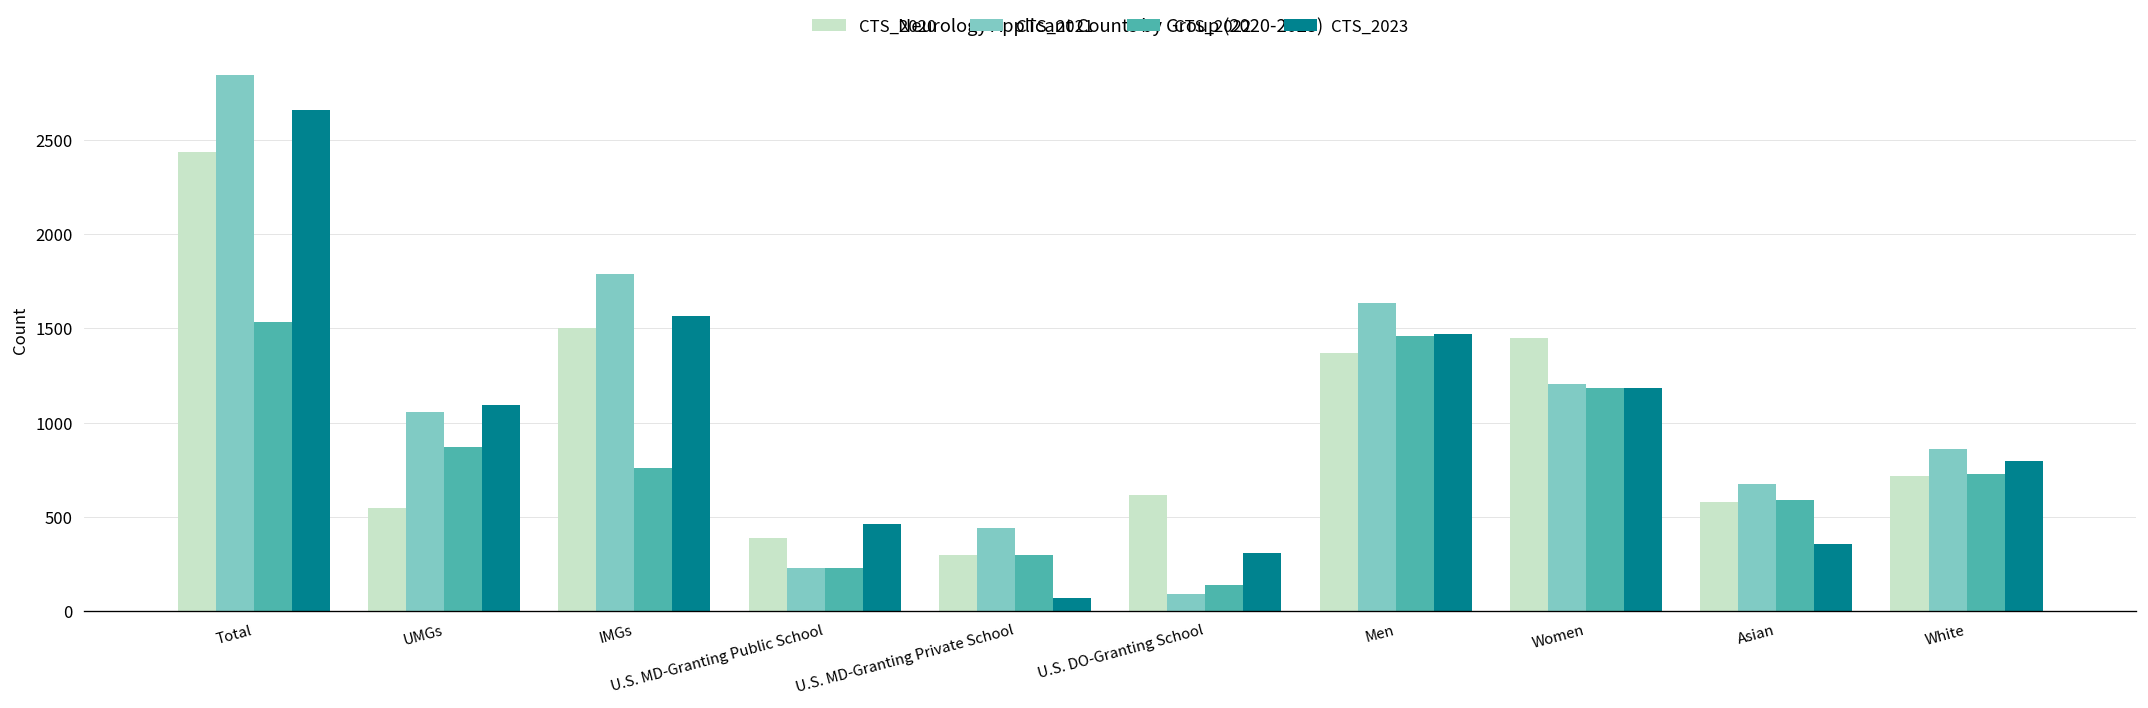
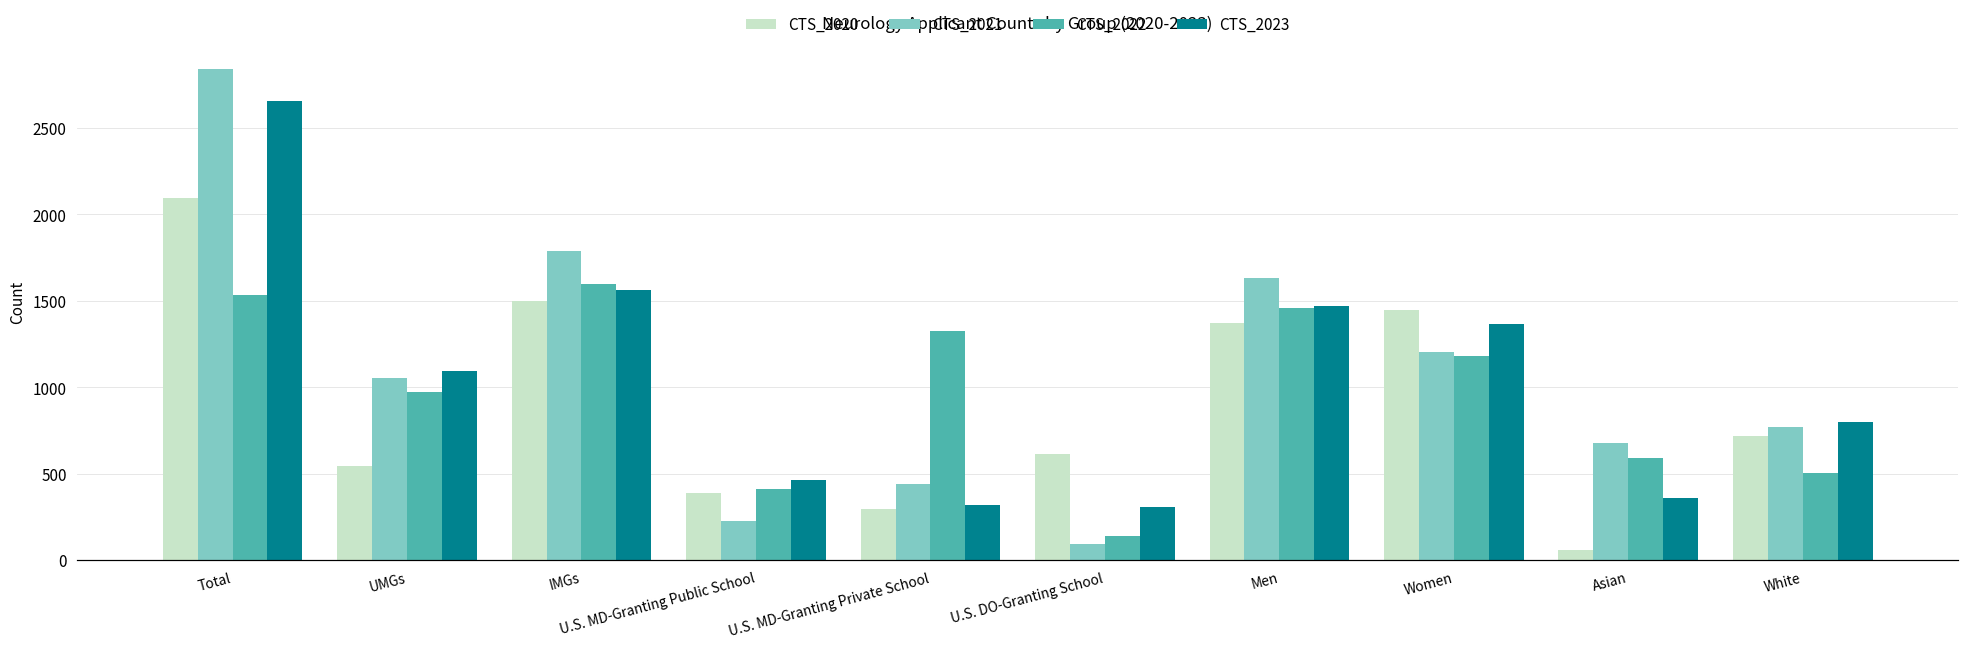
CTS_2020, Total: 2430 -> 2090
CTS_2022, UMGs: 870 -> 980
CTS_2022, IMGs: 760 -> 1600
CTS_2022, U.S. MD-Granting Public School: 230 -> 410
CTS_2022, U.S. MD-Granting Private School: 300 -> 1320
CTS_2023, U.S. MD-Granting Private School: 70 -> 320
CTS_2023, Women: 1180 -> 1370
CTS_2020, Asian: 580 -> 60
CTS_2021, White: 860 -> 770
CTS_2022, White: 730 -> 500
